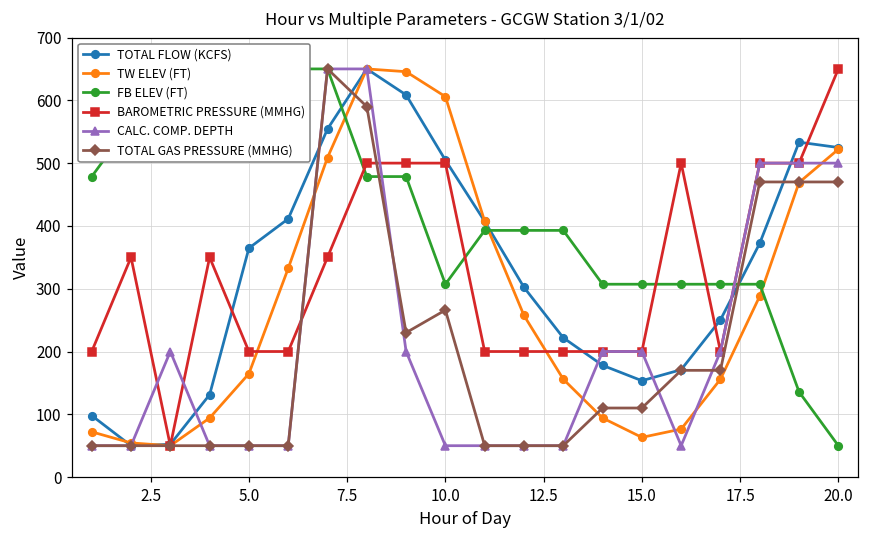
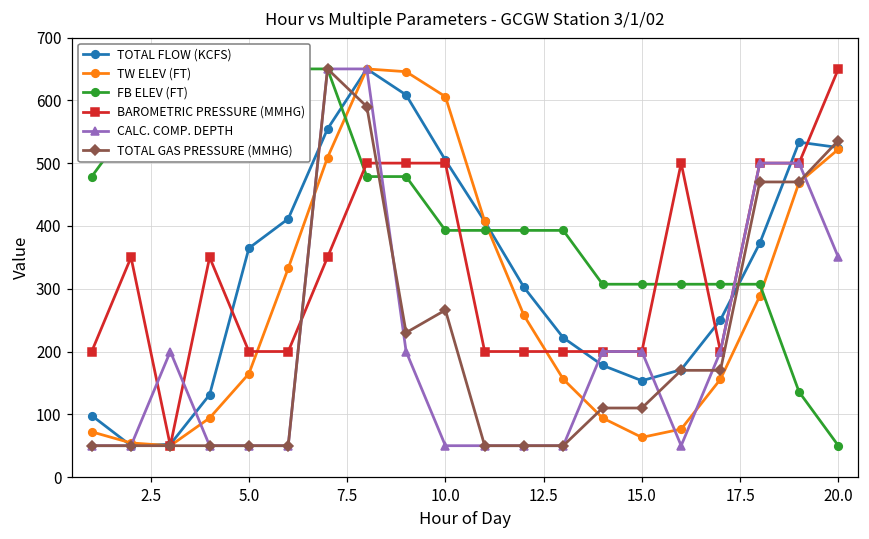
FB ELEV (FT), 10.0: 310 -> 390
CALC. COMP. DEPTH, 20.0: 500 -> 350
TOTAL GAS PRESSURE (MMHG), 20.0: 470 -> 540
